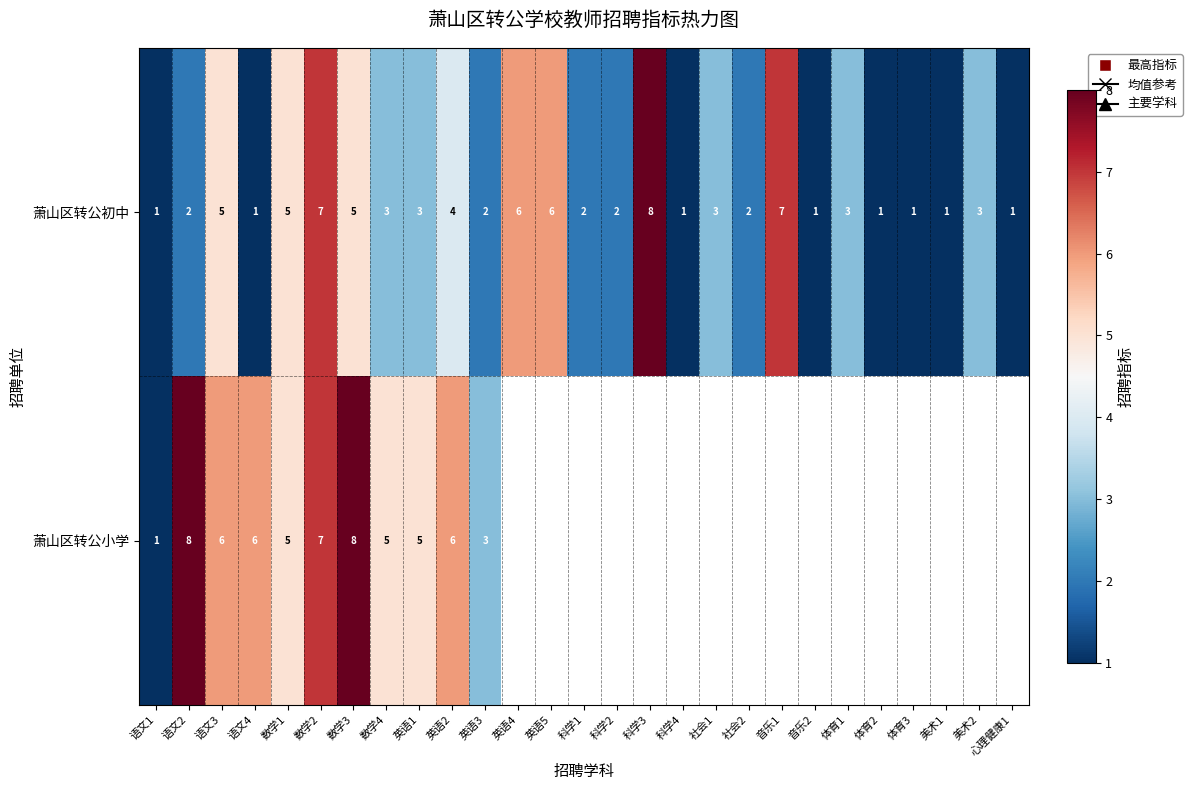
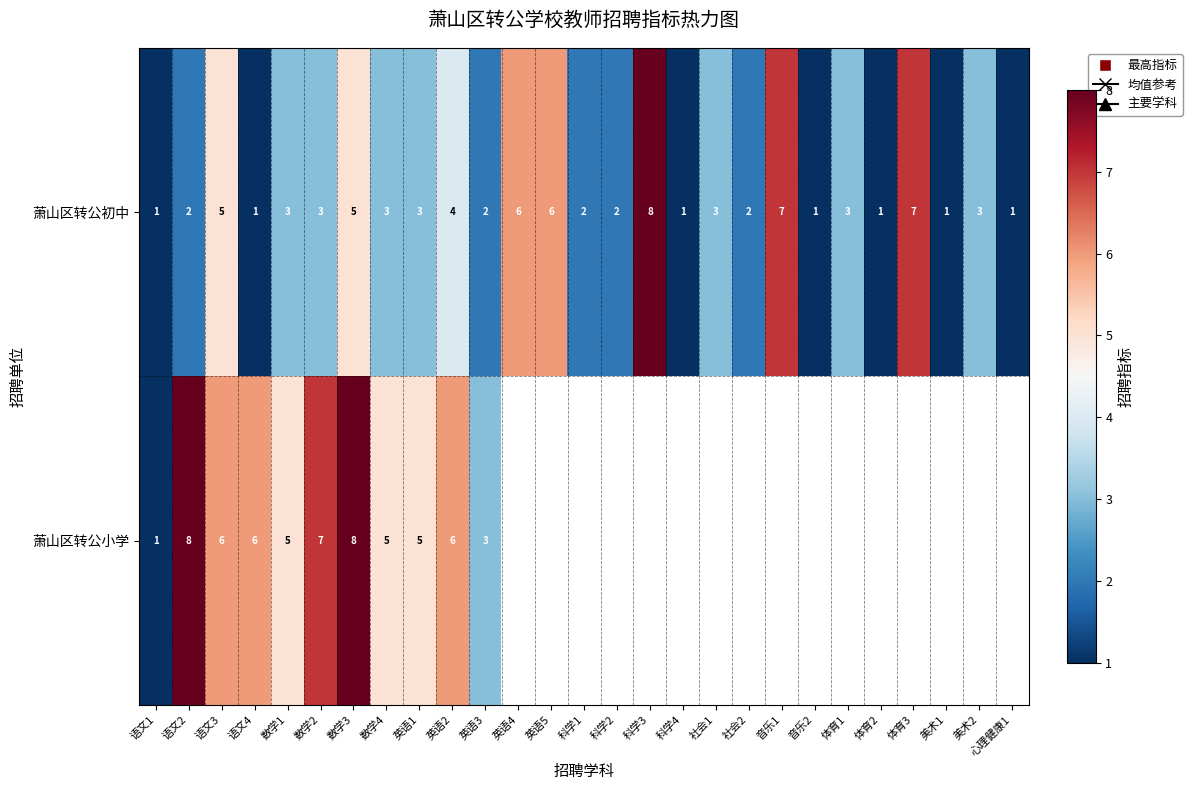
萧山区转公初中, 数学1: 5 -> 3
萧山区转公初中, 数学2: 7 -> 3
萧山区转公初中, 体育3: 1 -> 7
